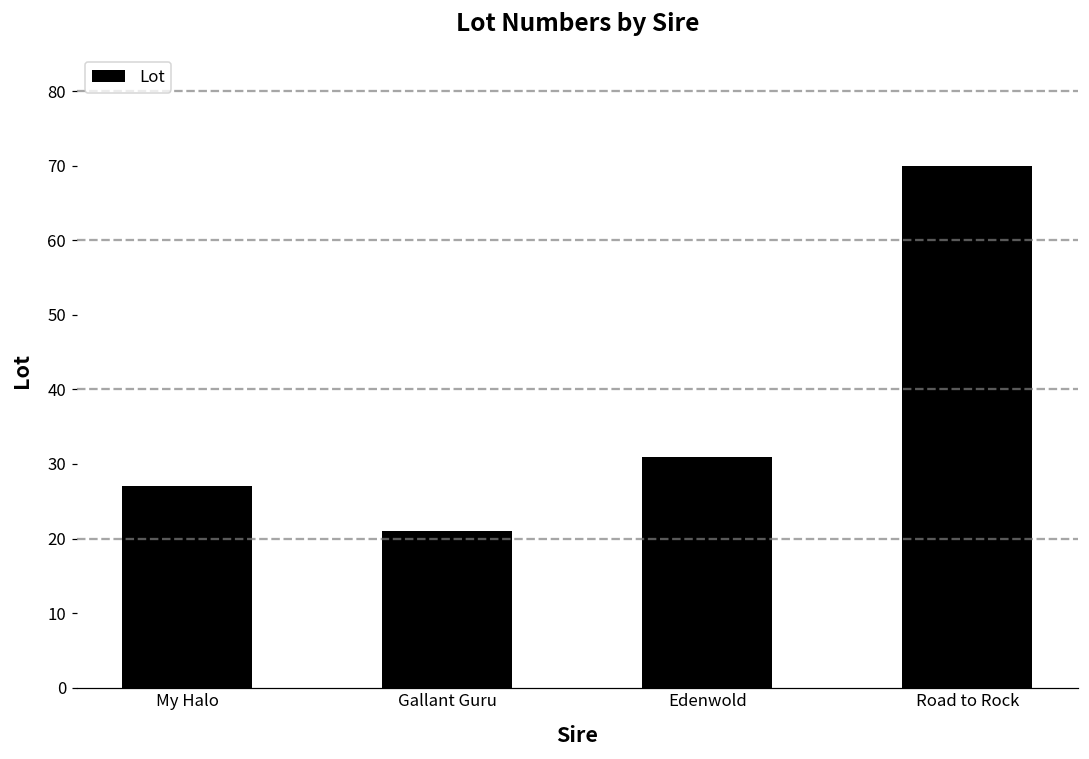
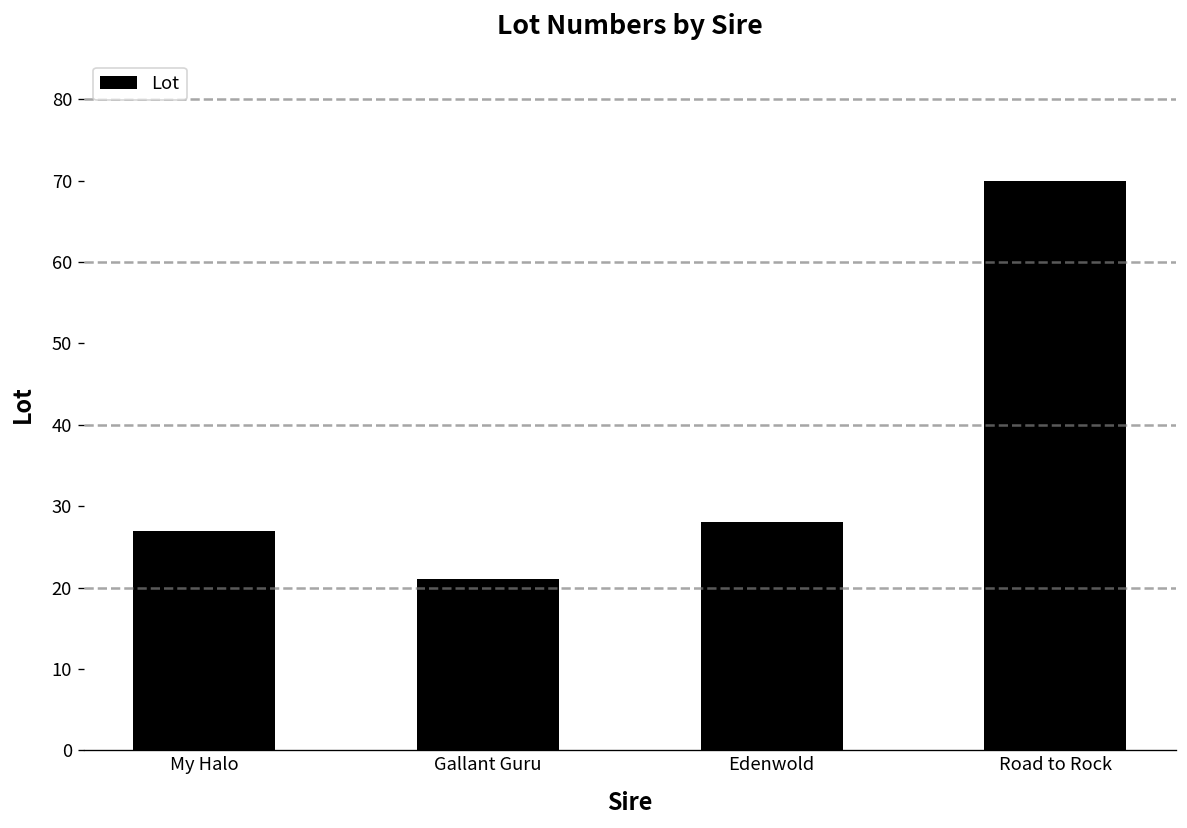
Edenwold: 31 -> 28
